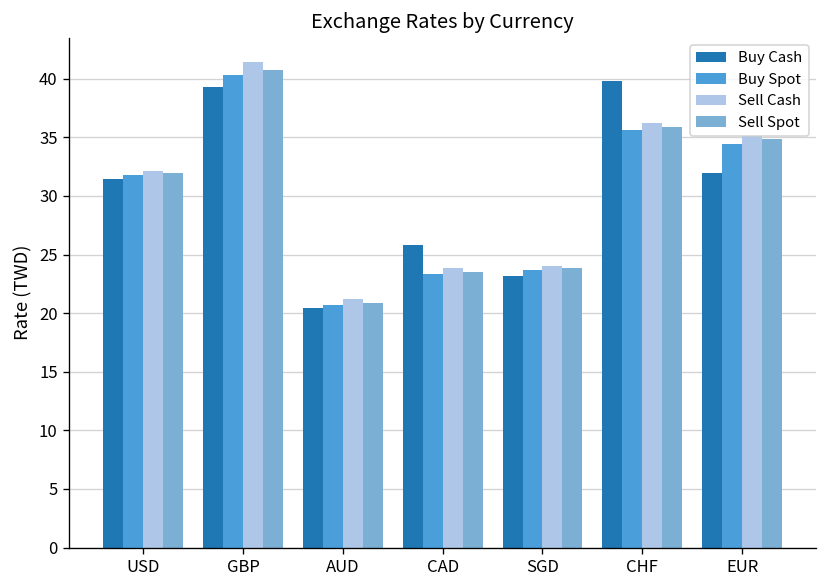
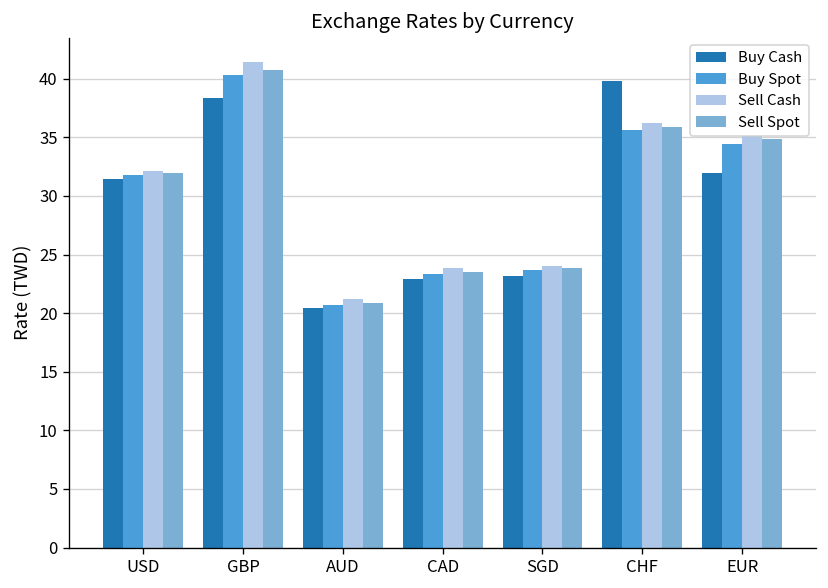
Buy Cash, GBP: 39 -> 38
Buy Cash, CAD: 26 -> 23
